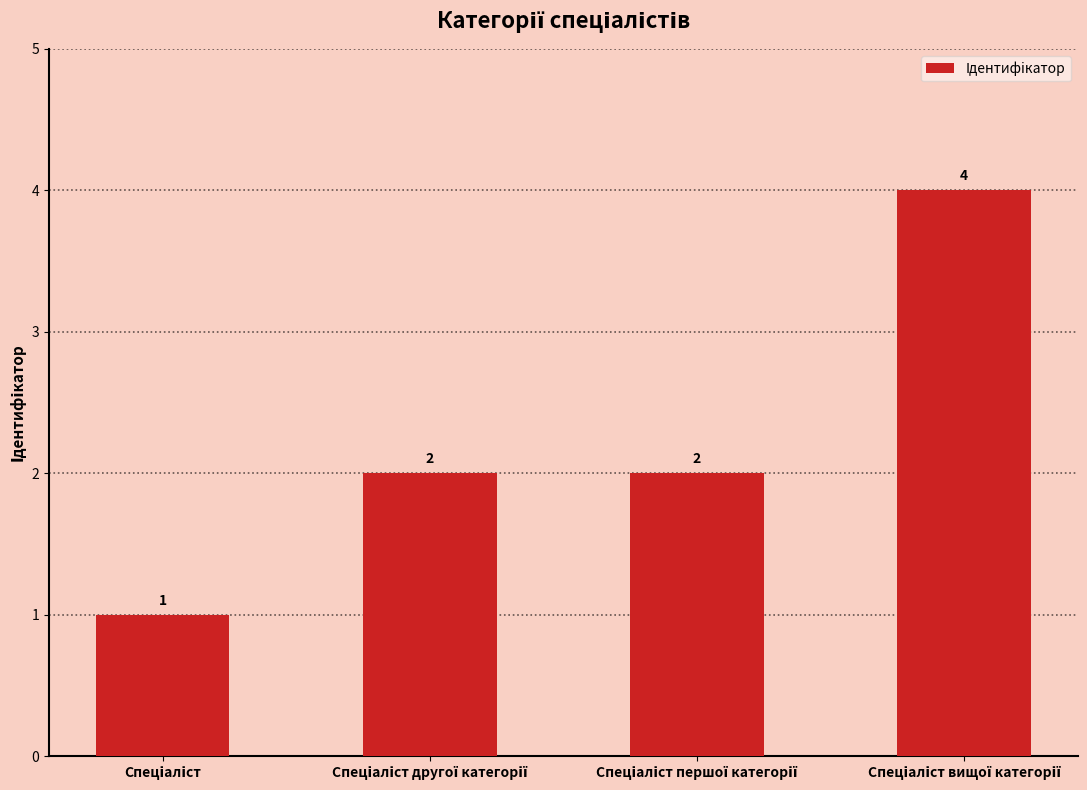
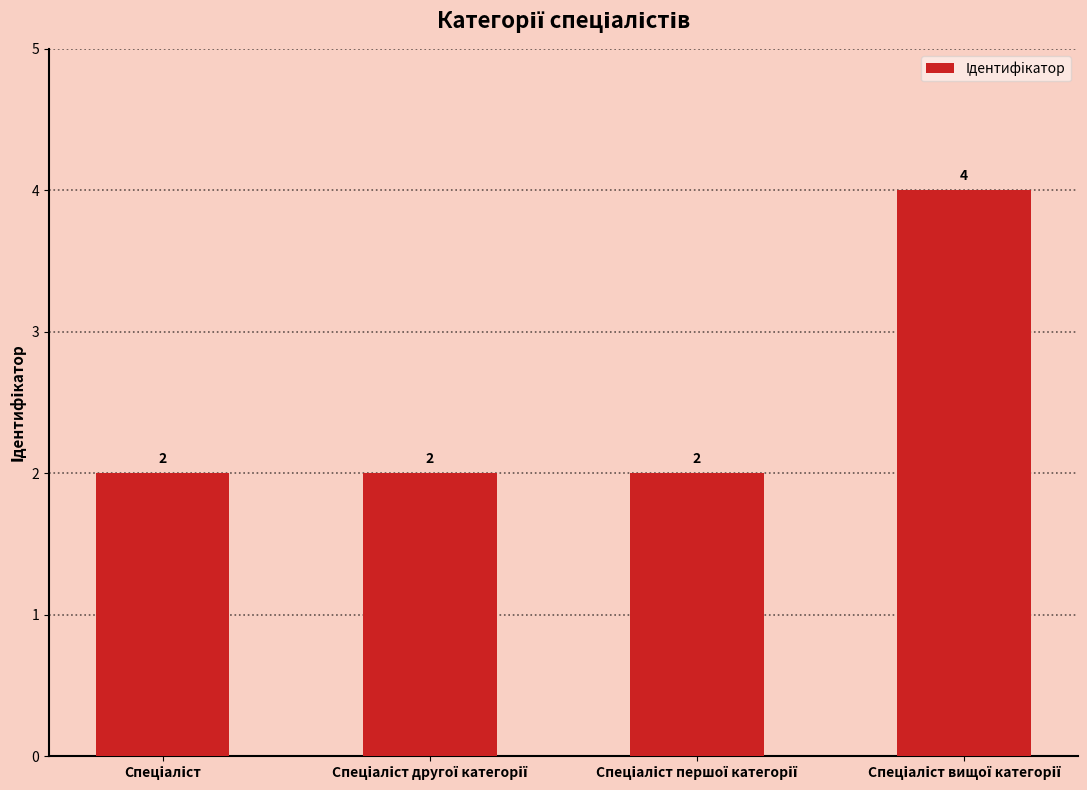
Спеціаліст: 1 -> 2
